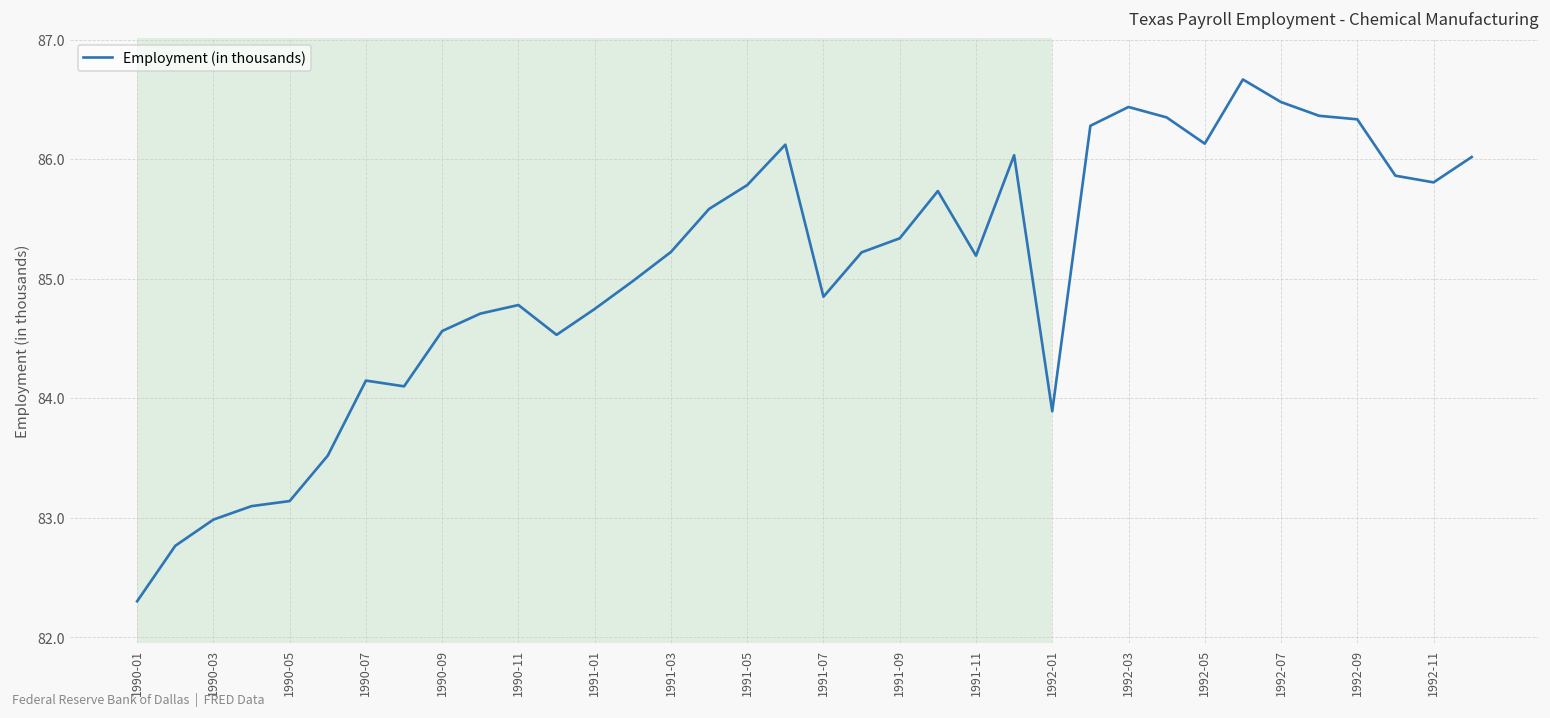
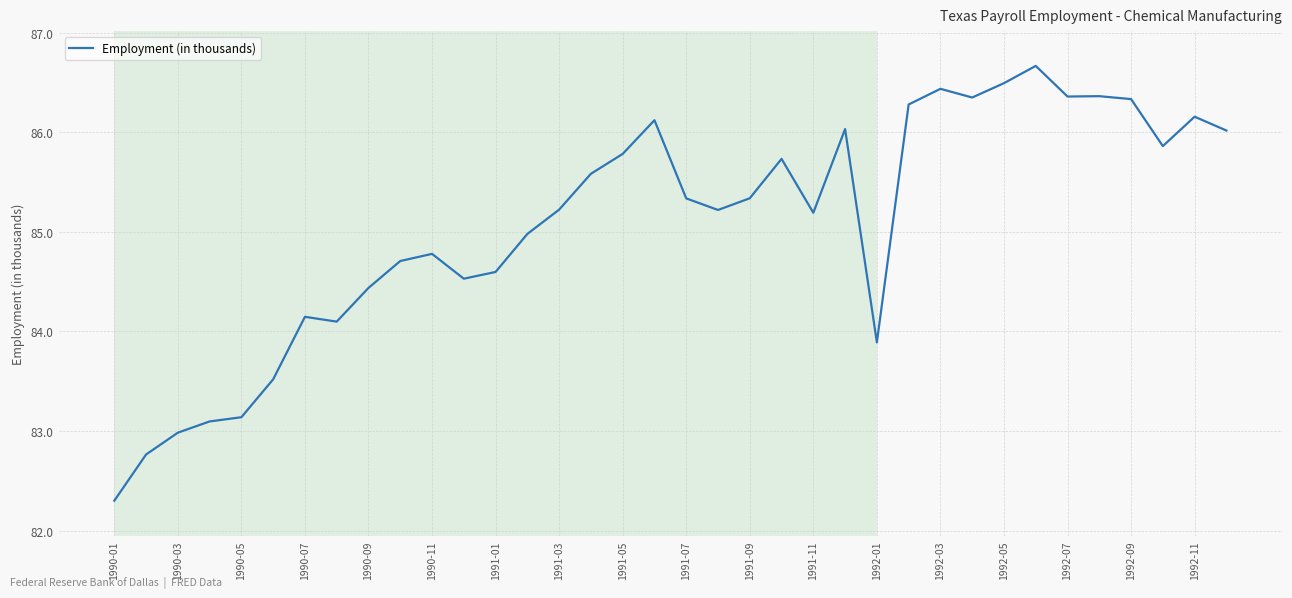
1990-09: 84.6 -> 84.4
1991-01: 84.7 -> 84.6
1991-07: 84.8 -> 85.3
1992-05: 86.1 -> 86.5
1992-07: 86.5 -> 86.4
1992-11: 85.8 -> 86.2
